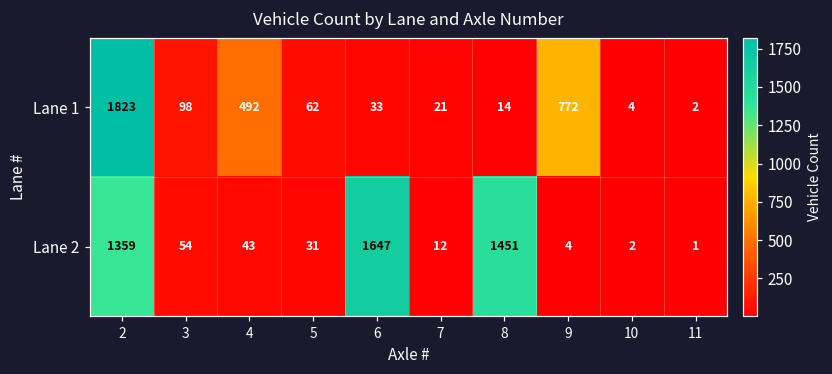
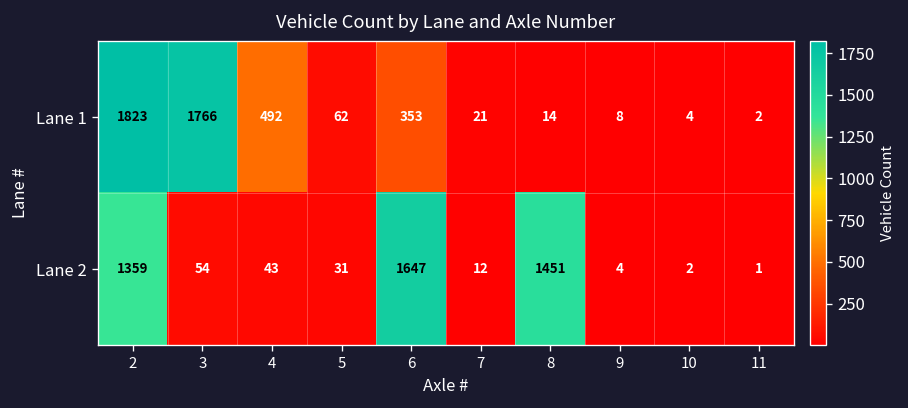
Lane 1, 3: 98 -> 1766
Lane 1, 6: 33 -> 353
Lane 1, 9: 772 -> 8
